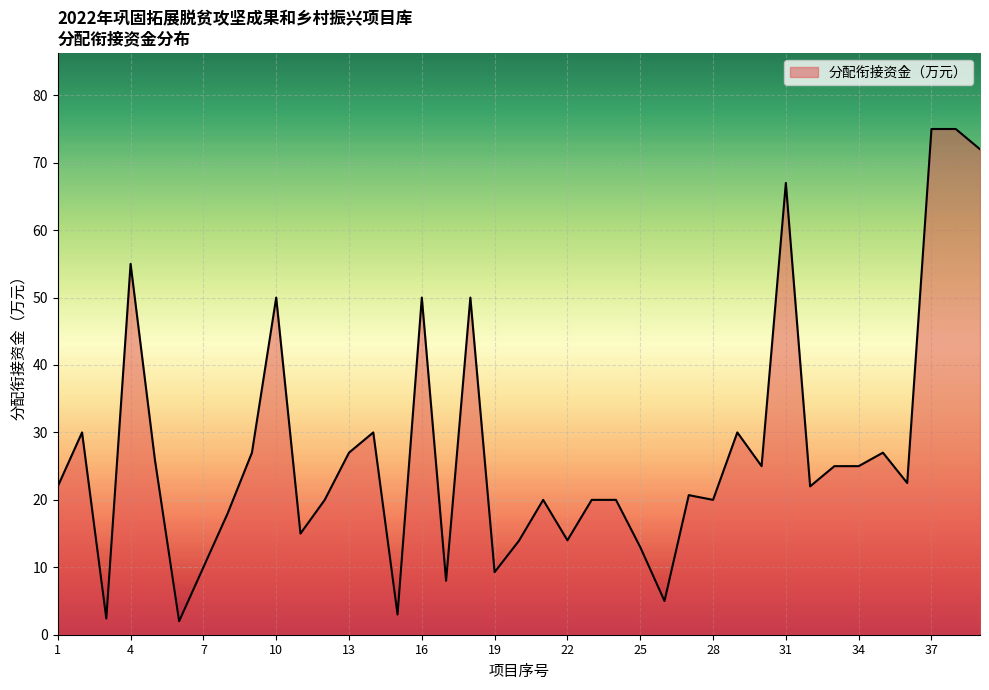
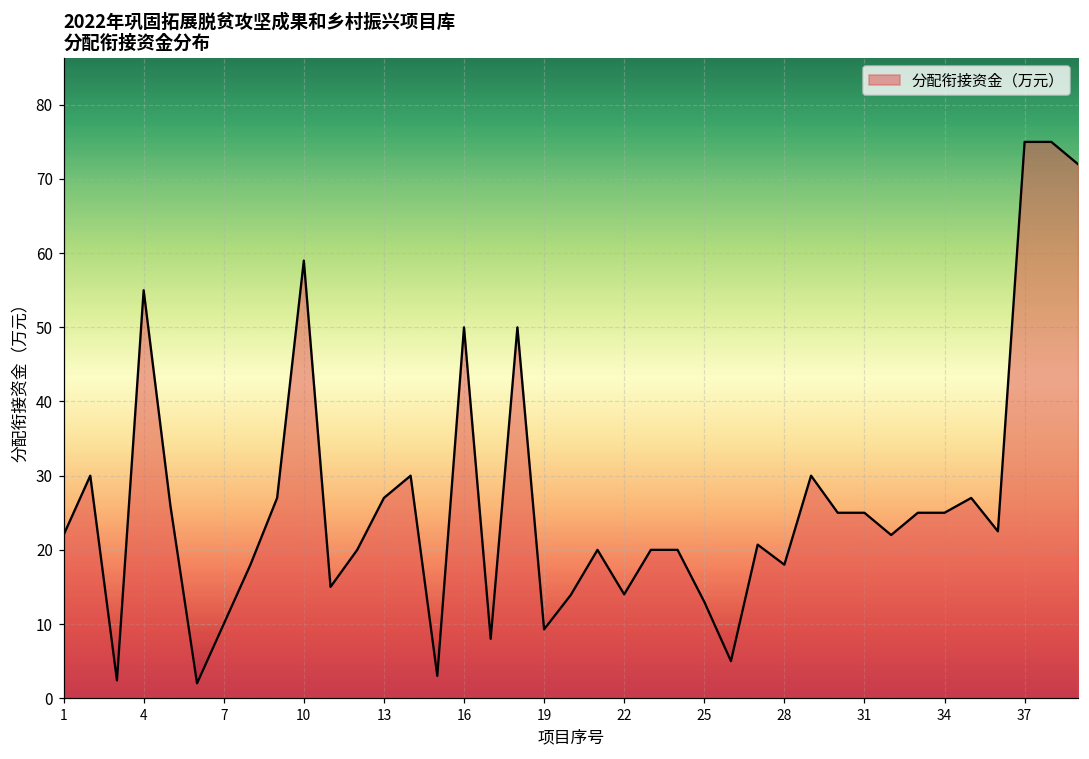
10: 50 -> 59
28: 20 -> 18
31: 67 -> 25
